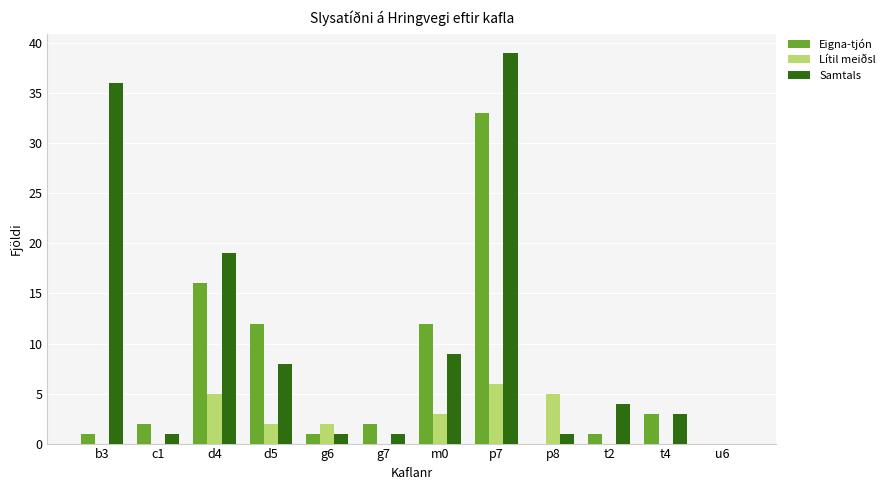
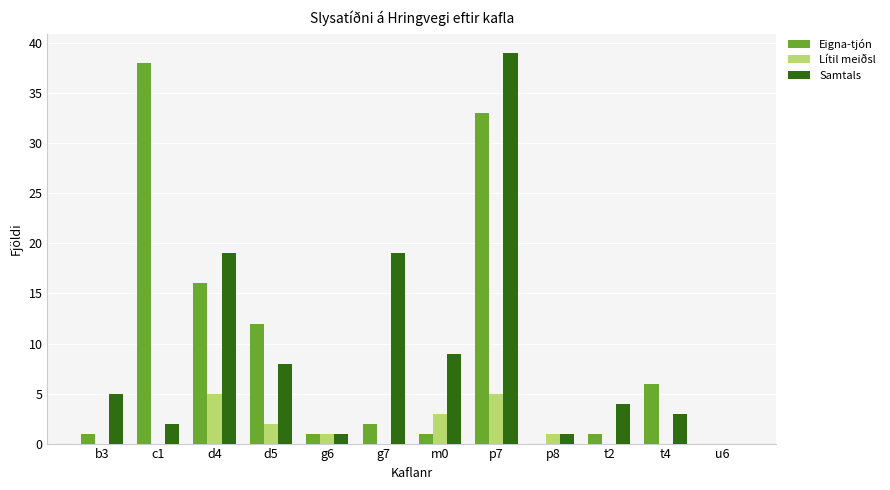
Samtals, b3: 36 -> 5
Eigna-tjón, c1: 2 -> 38
Samtals, c1: 1 -> 2
Lítil meiðsl, g6: 2 -> 1
Samtals, g7: 1 -> 19
Eigna-tjón, m0: 12 -> 1
Lítil meiðsl, p7: 6 -> 5
Lítil meiðsl, p8: 5 -> 1
Eigna-tjón, t4: 3 -> 6
